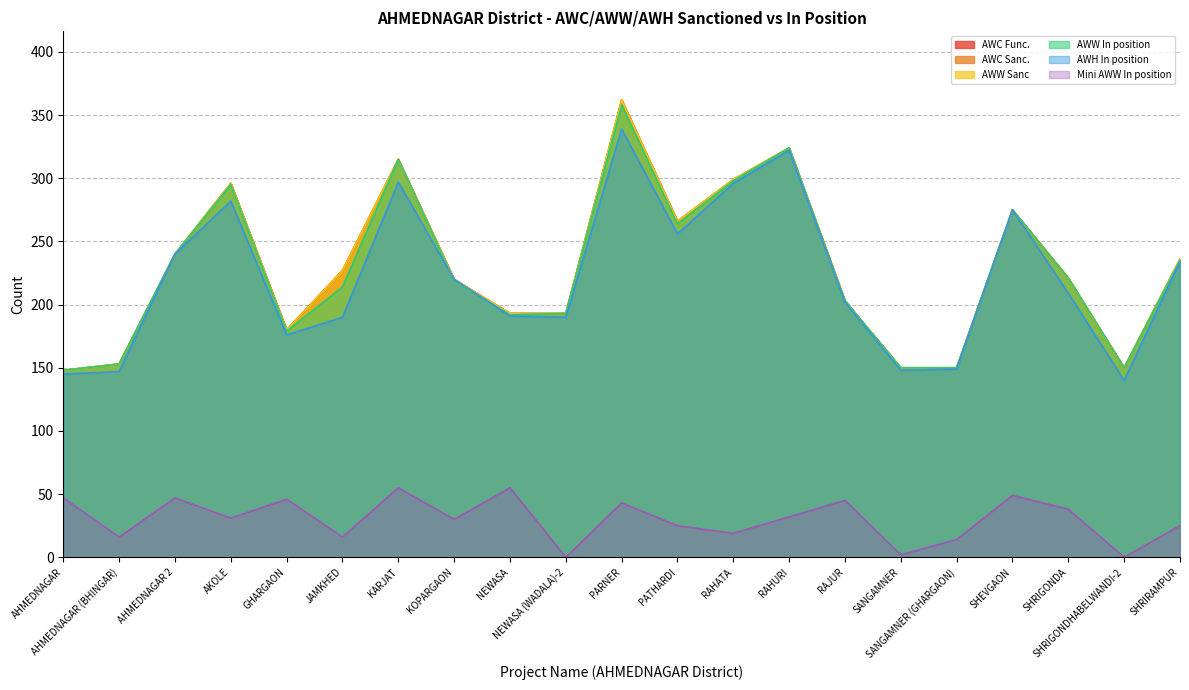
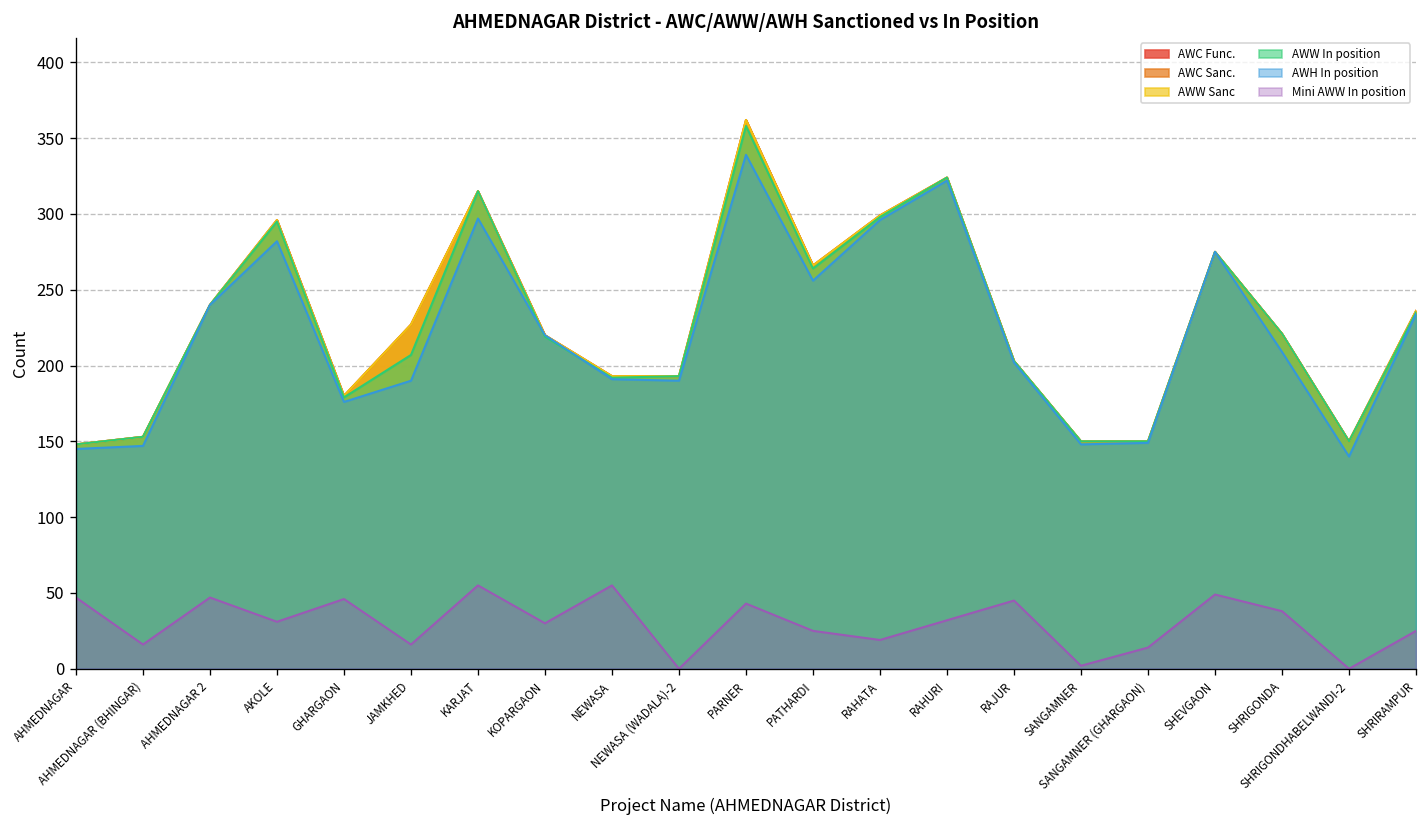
AWW In position, JAMKHED: 214 -> 207
